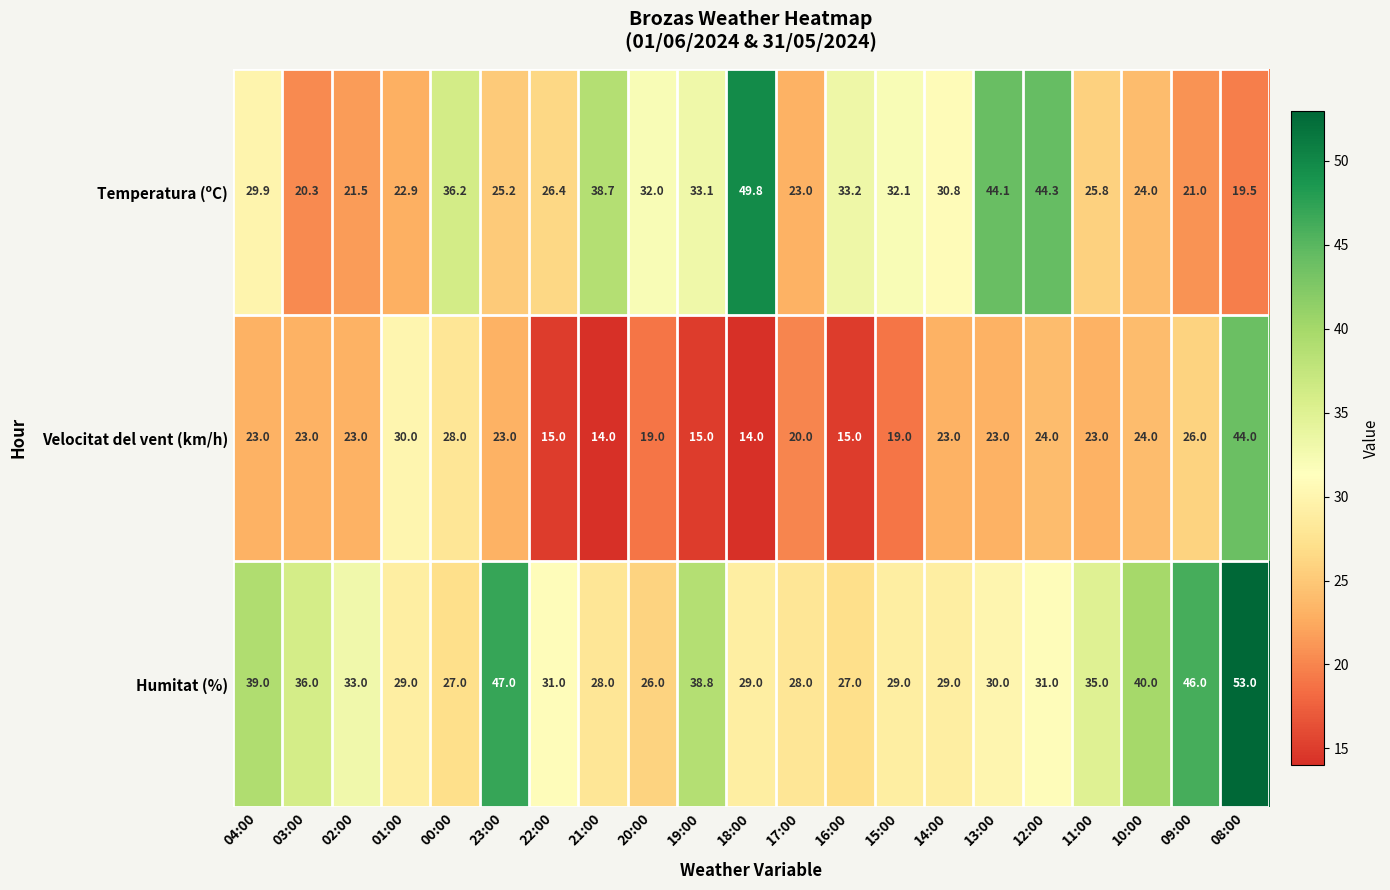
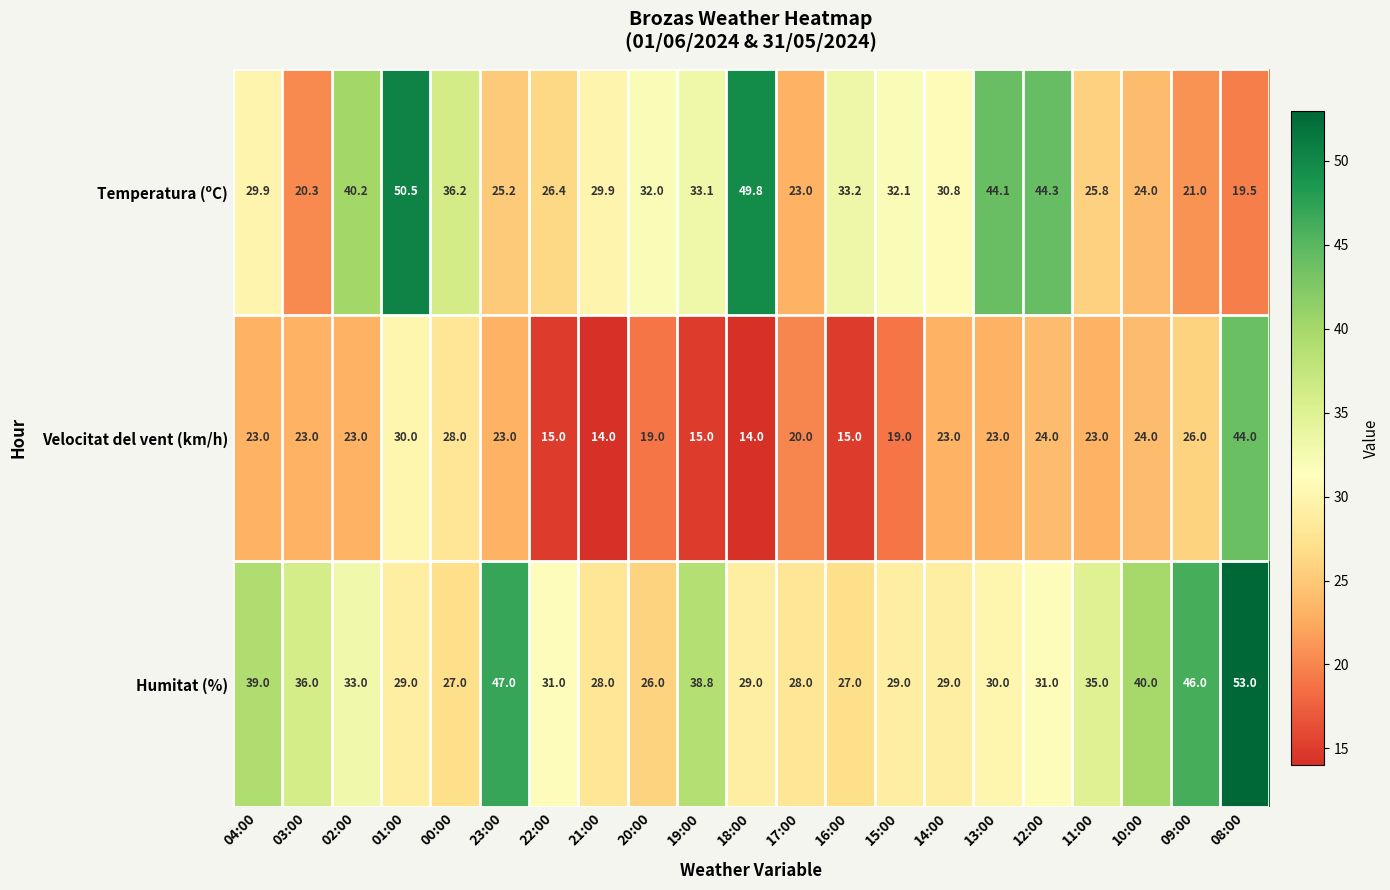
Temperatura (ºC), 02:00: 21.5 -> 40.2
Temperatura (ºC), 01:00: 22.9 -> 50.5
Temperatura (ºC), 21:00: 38.7 -> 29.9
